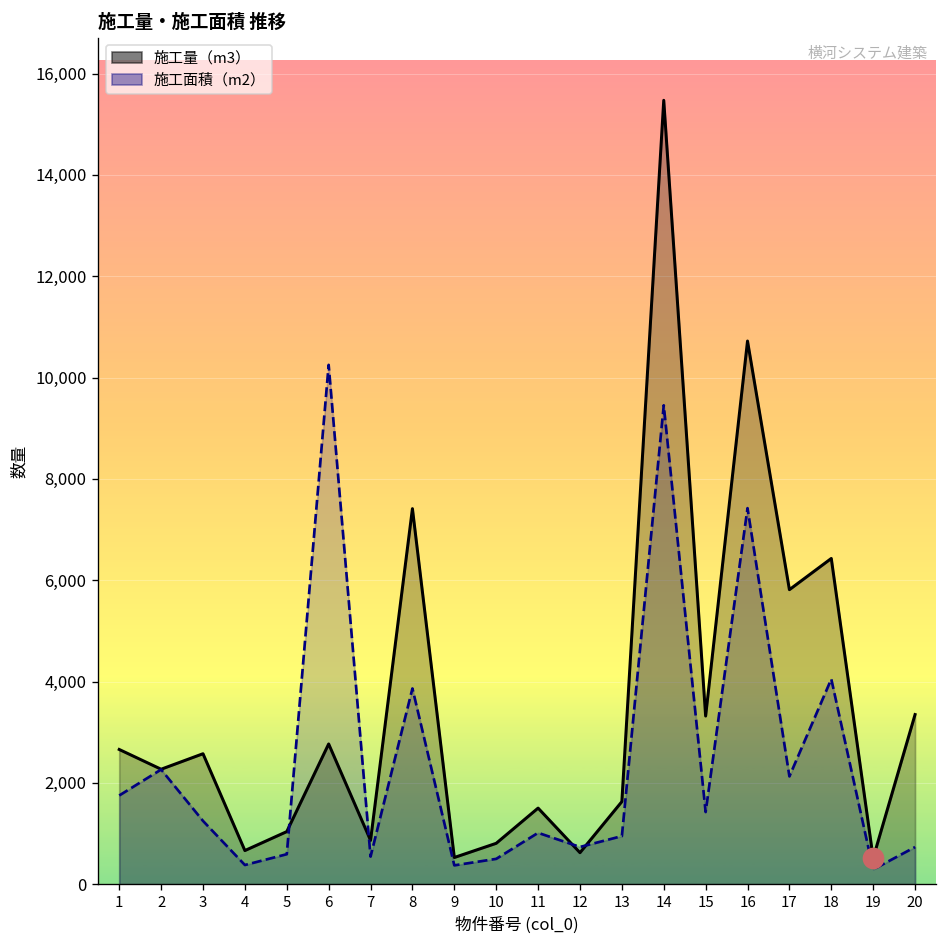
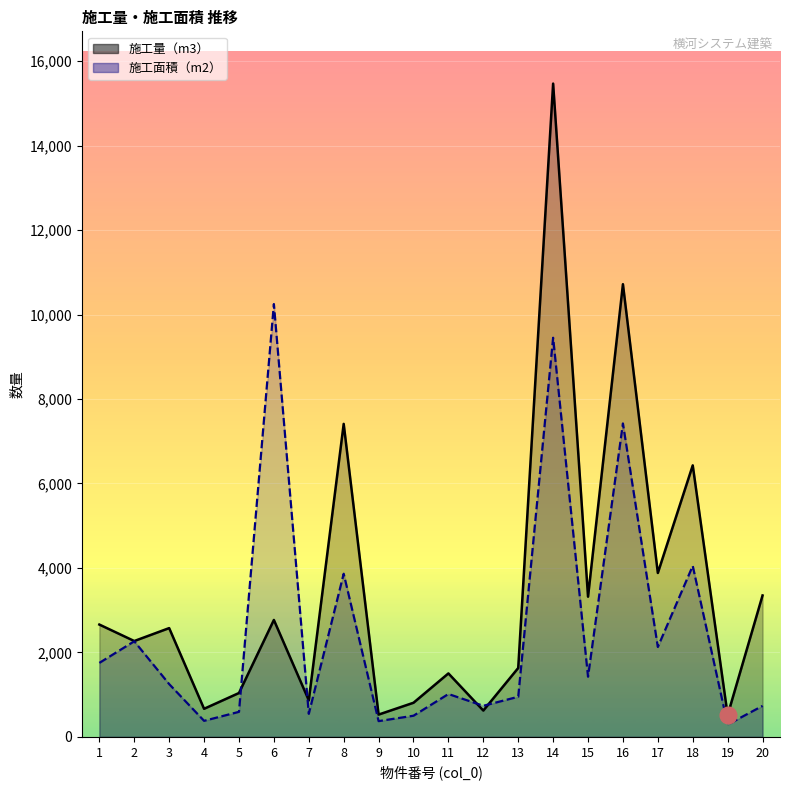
施工量（m3）, 17: 5,800 -> 3,900
